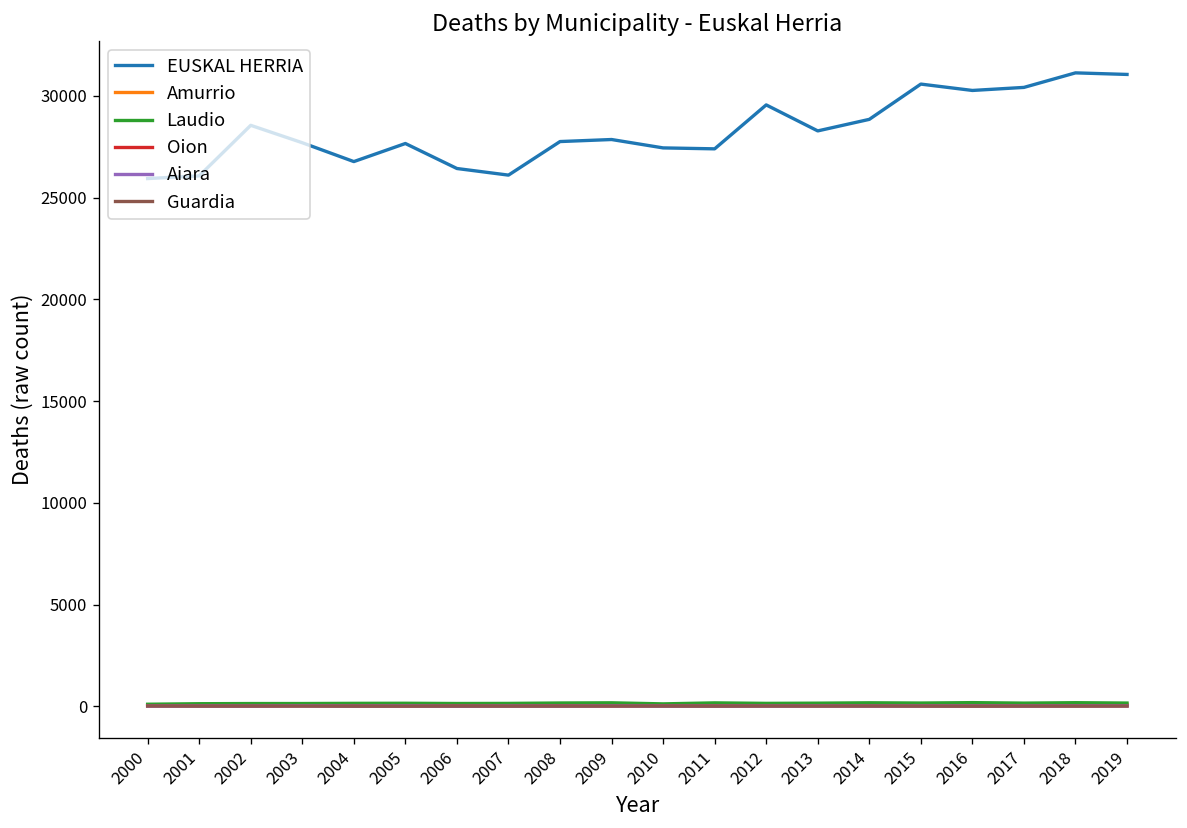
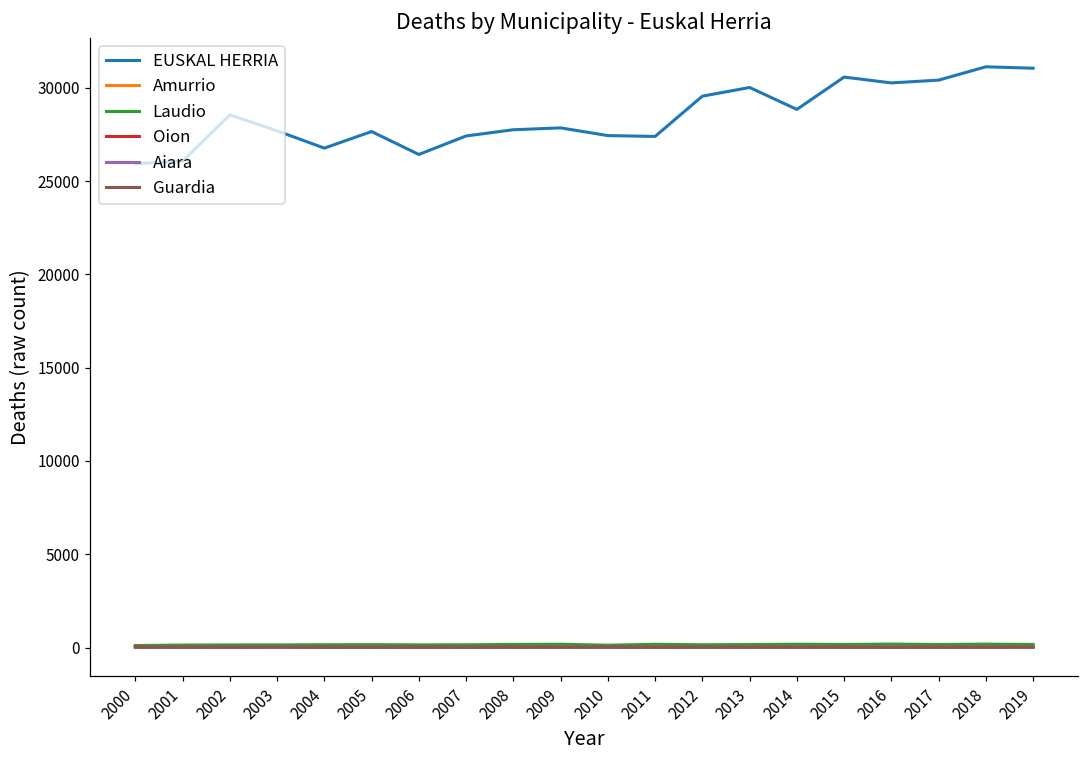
EUSKAL HERRIA, 2007: 26100 -> 27400
EUSKAL HERRIA, 2013: 28300 -> 30000
